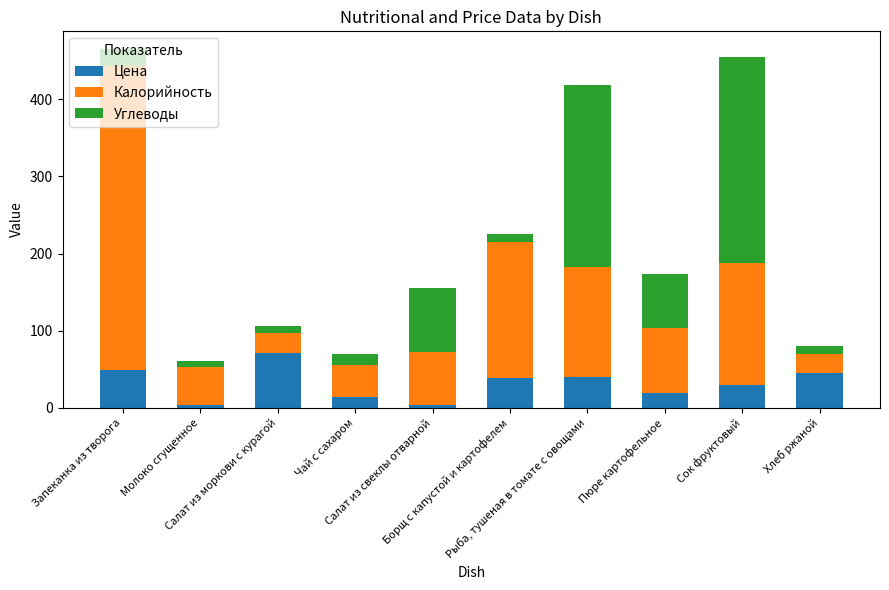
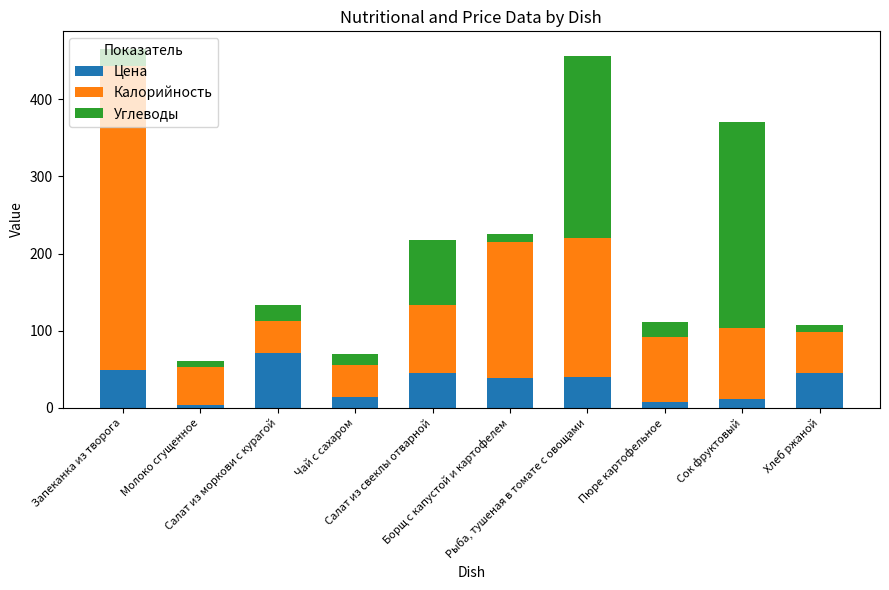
Калорийность, Салат из моркови с курагой: 30 -> 40
Углеводы, Салат из моркови с курагой: 10 -> 20
Цена, Салат из свеклы отварной: 0 -> 40
Калорийность, Салат из свеклы отварной: 70 -> 90
Калорийность, Рыба, тушеная в томате с овощами: 140 -> 180
Цена, Пюре картофельное: 20 -> 10
Углеводы, Пюре картофельное: 70 -> 20
Цена, Сок фруктовый: 30 -> 10
Калорийность, Сок фруктовый: 160 -> 90
Калорийность, Хлеб ржаной: 20 -> 50
